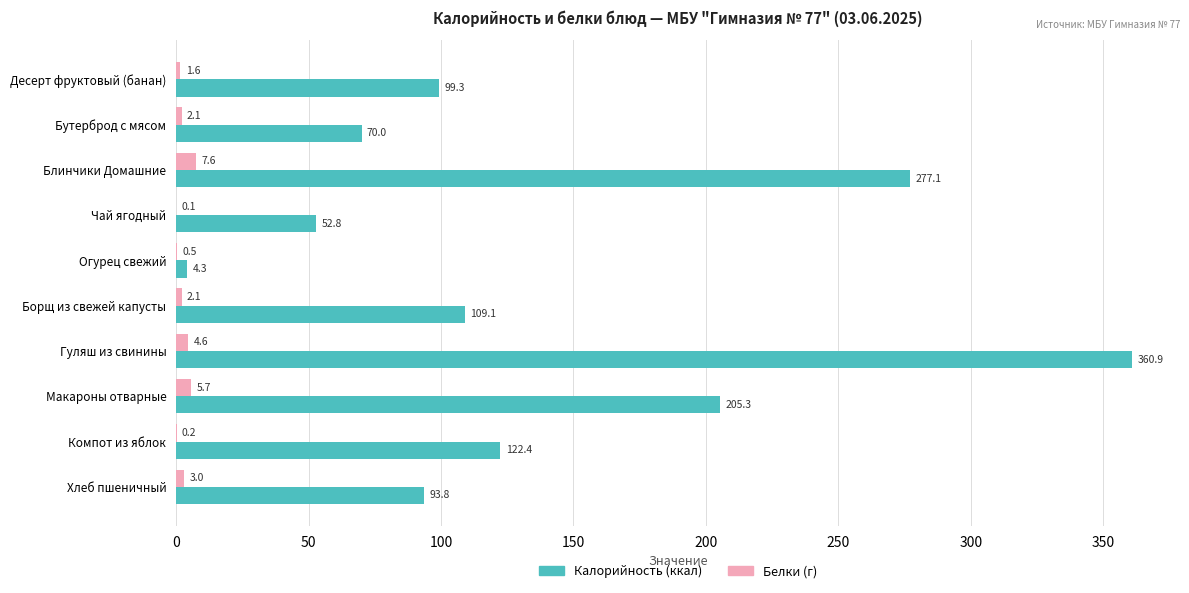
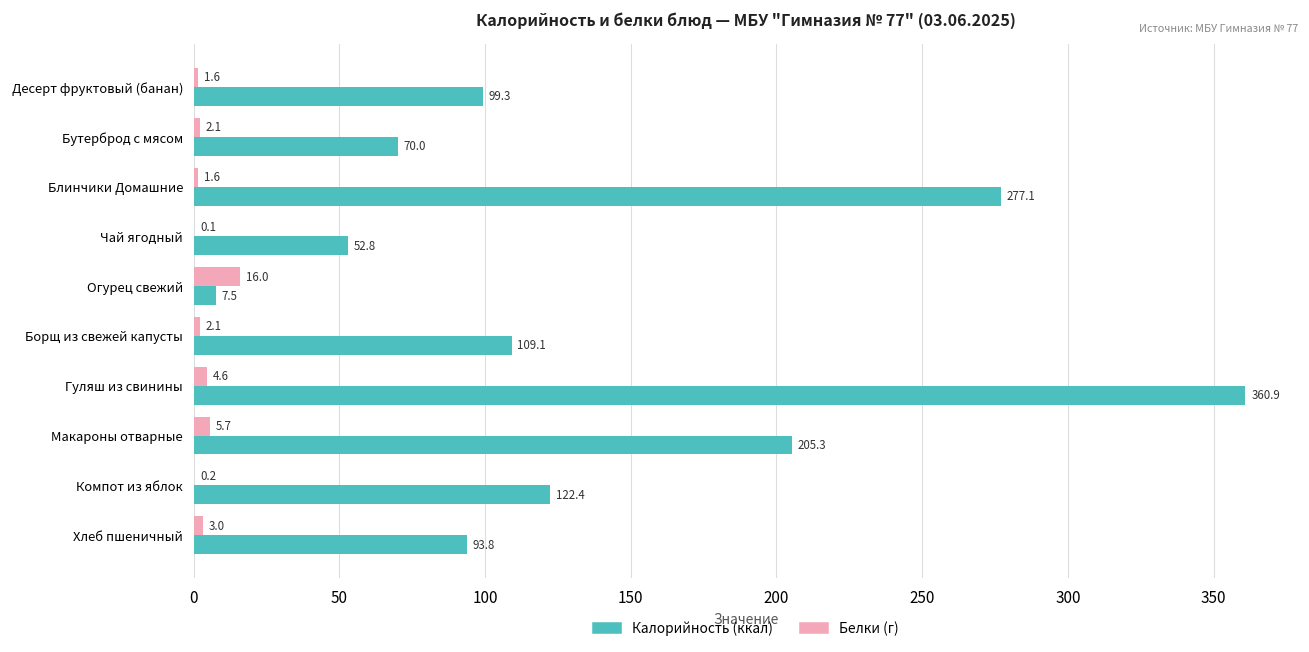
Белки (г), Блинчики Домашние: 7.6 -> 1.6
Белки (г), Огурец свежий: 0.5 -> 16.0
Калорийность (ккал), Огурец свежий: 4.3 -> 7.5
